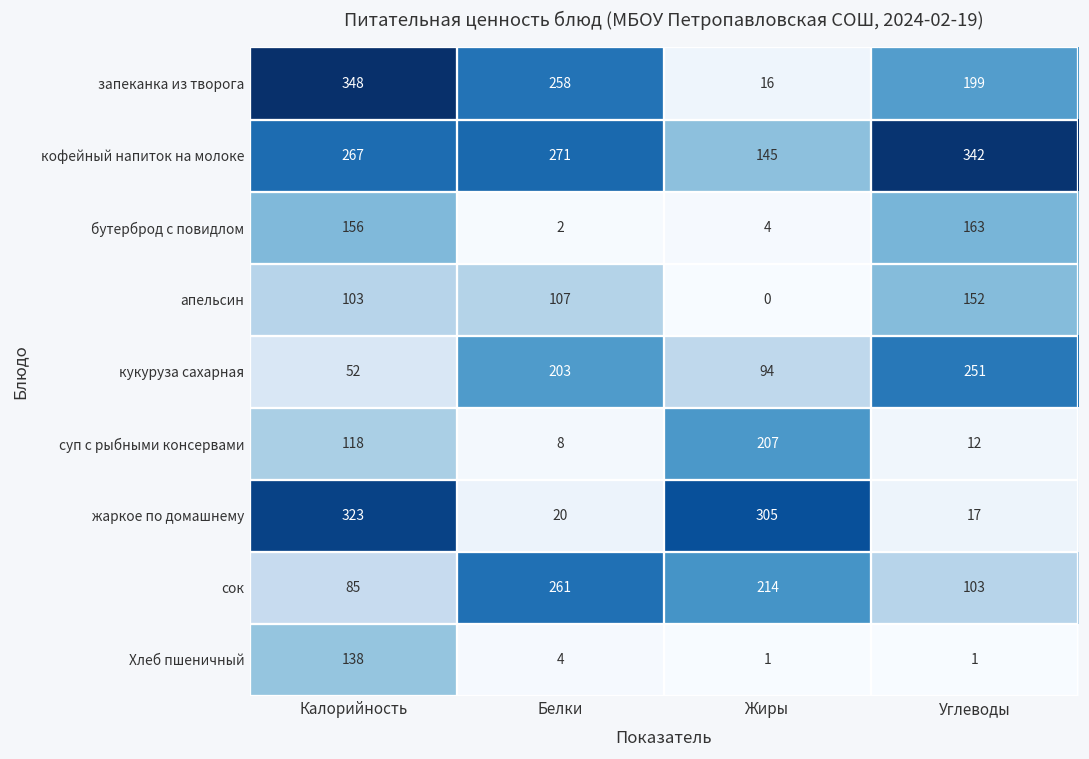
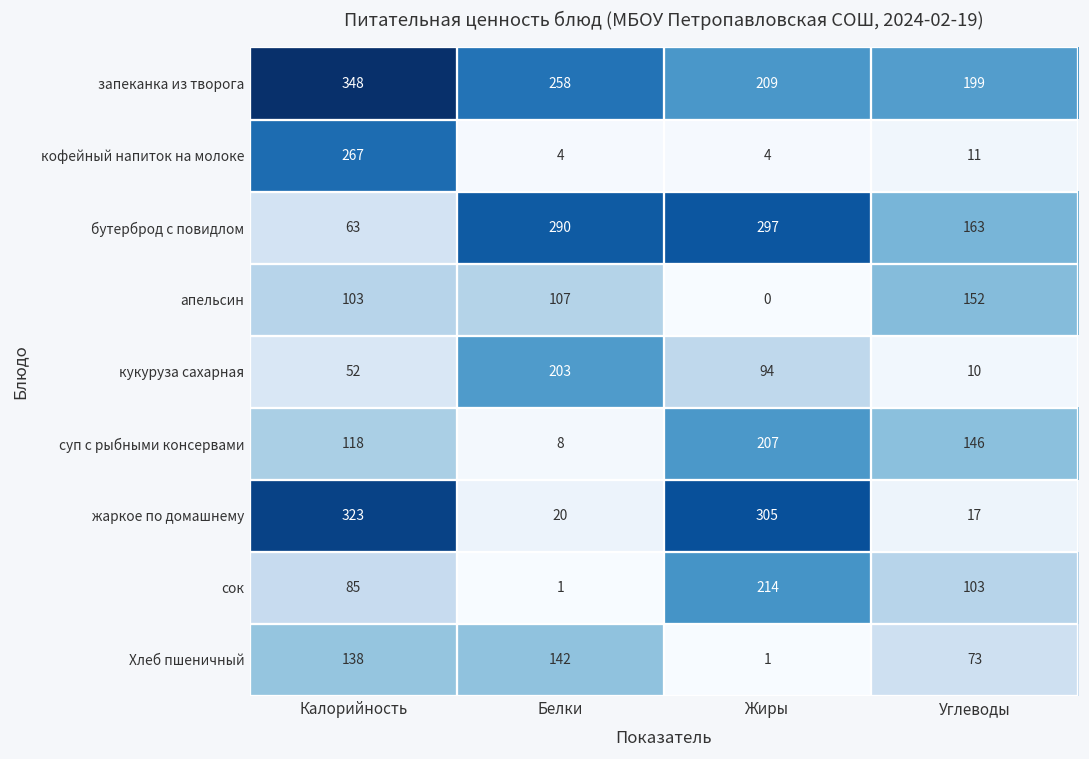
запеканка из творога, Жиры: 16 -> 209
кофейный напиток на молоке, Белки: 271 -> 4
кофейный напиток на молоке, Жиры: 145 -> 4
кофейный напиток на молоке, Углеводы: 342 -> 11
бутерброд с повидлом, Калорийность: 156 -> 63
бутерброд с повидлом, Белки: 2 -> 290
бутерброд с повидлом, Жиры: 4 -> 297
кукуруза сахарная, Углеводы: 251 -> 10
суп с рыбными консервами, Углеводы: 12 -> 146
сок, Белки: 261 -> 1
Хлеб пшеничный, Белки: 4 -> 142
Хлеб пшеничный, Углеводы: 1 -> 73
